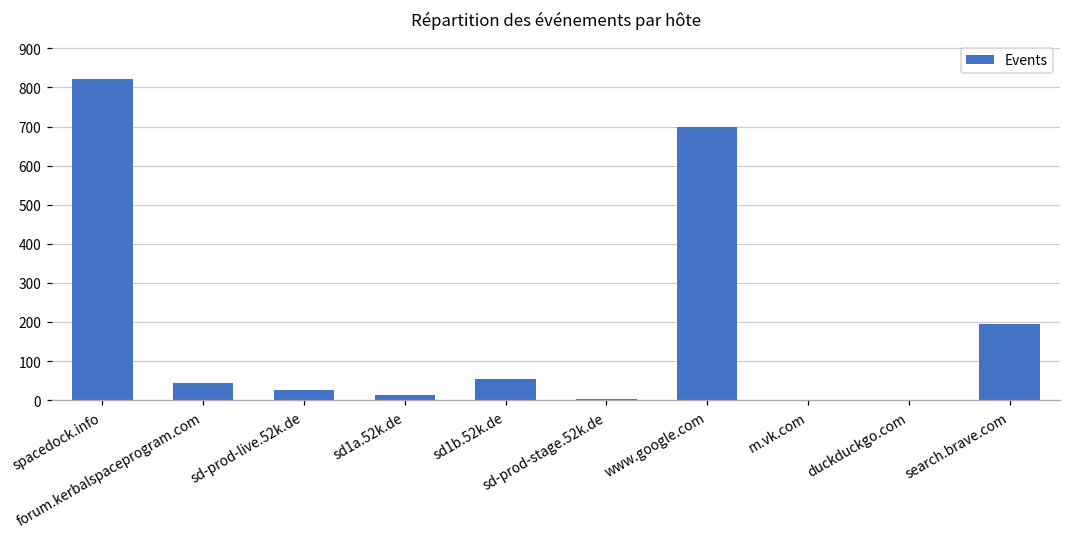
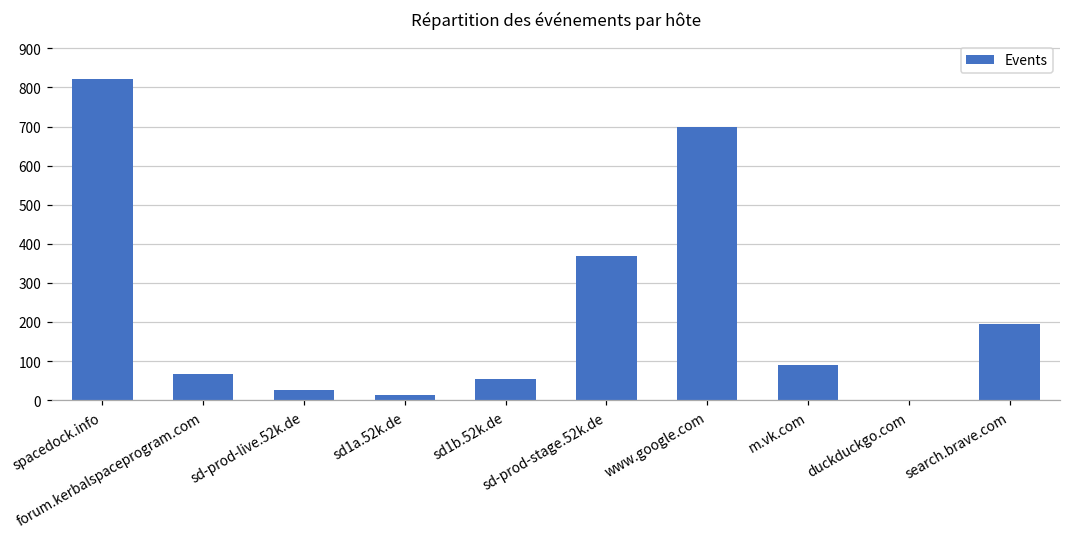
forum.kerbalspaceprogram.com: 40 -> 70
sd-prod-stage.52k.de: 0 -> 370
m.vk.com: 0 -> 90
